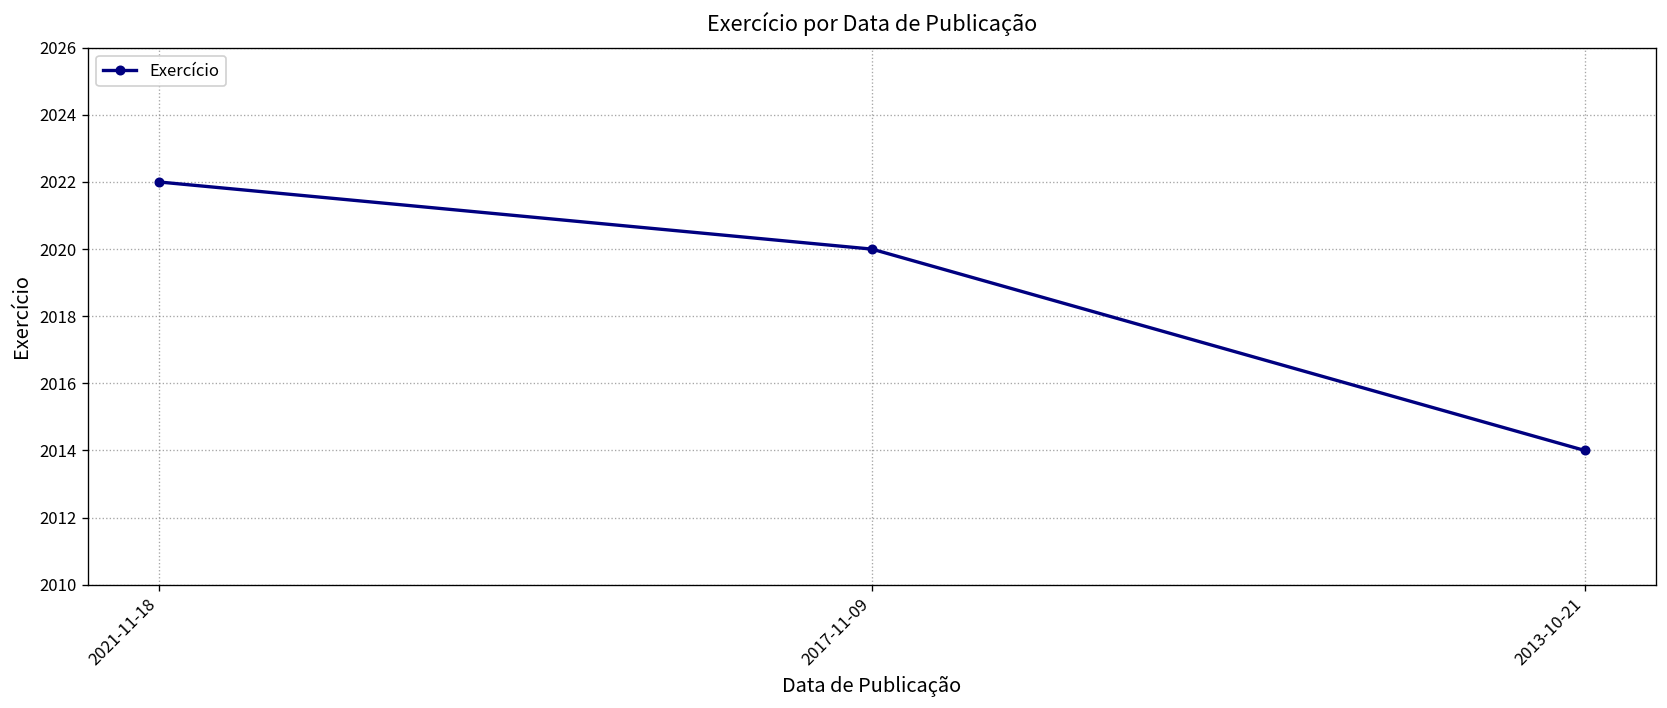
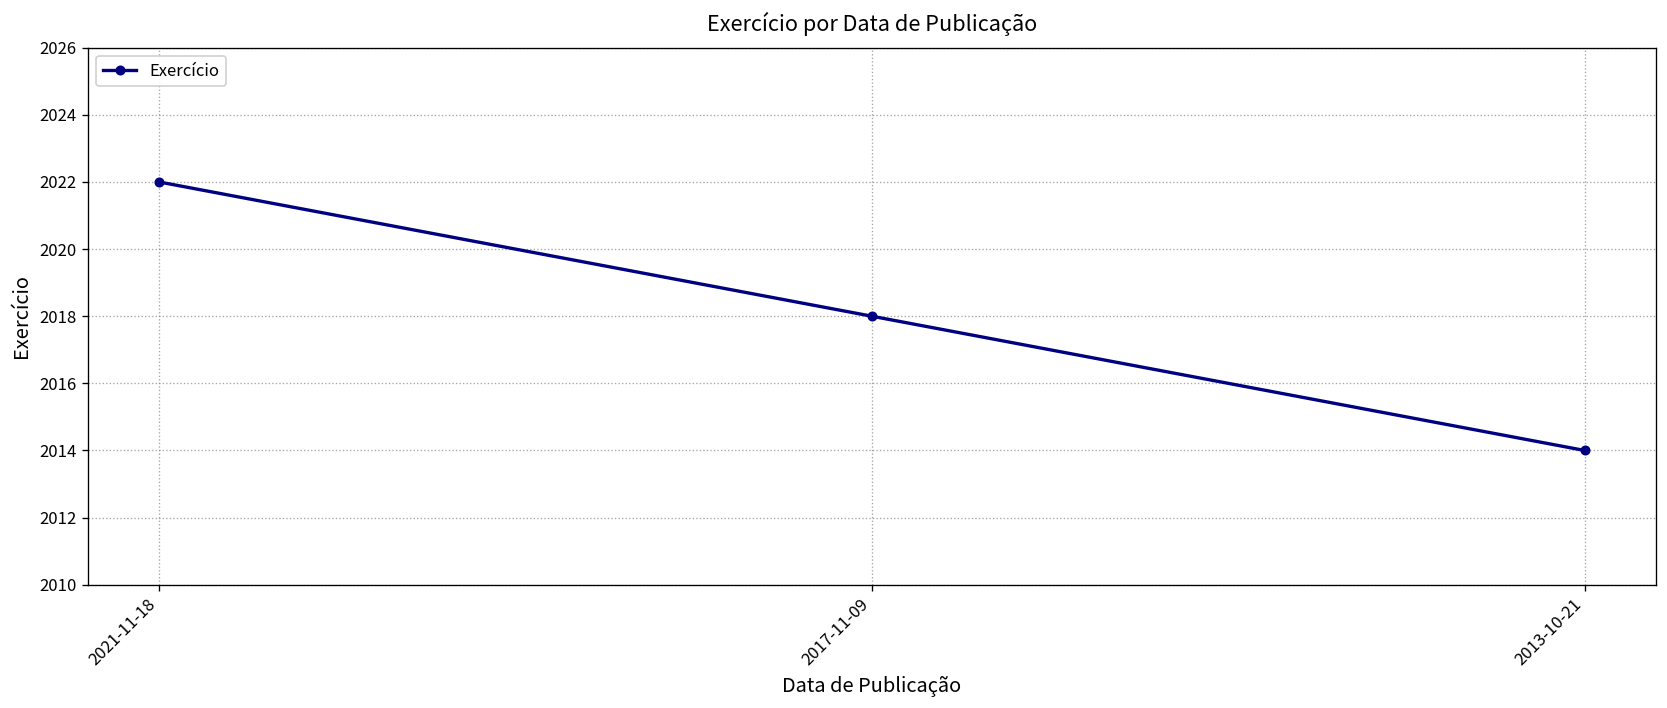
2017-11-09: 2020 -> 2018
